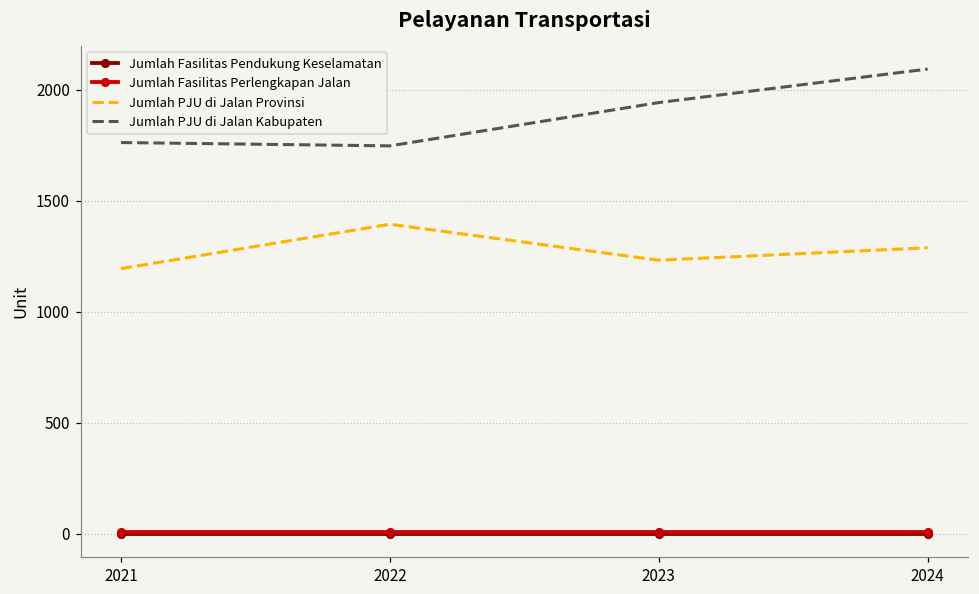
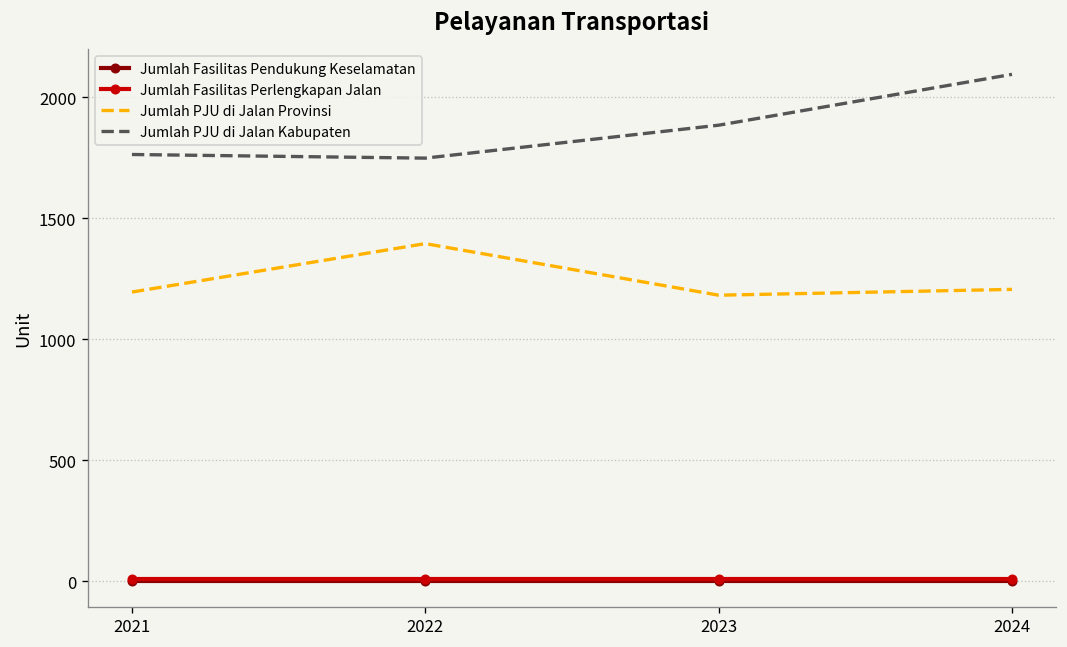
Jumlah PJU di Jalan Provinsi, 2023: 1230 -> 1180
Jumlah PJU di Jalan Kabupaten, 2023: 1940 -> 1880
Jumlah PJU di Jalan Provinsi, 2024: 1290 -> 1210
